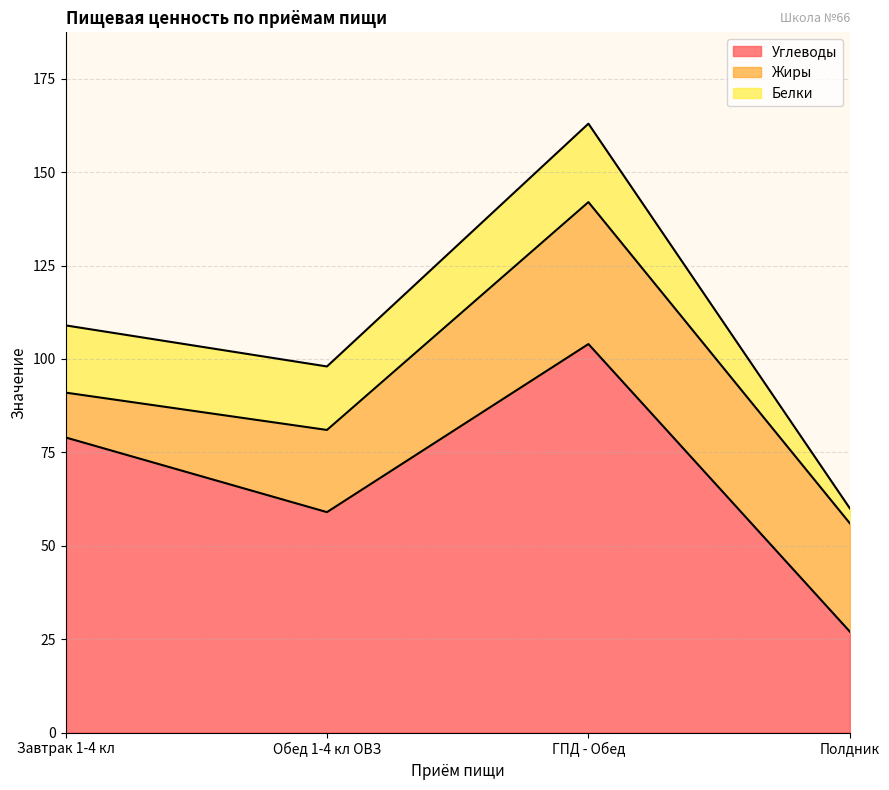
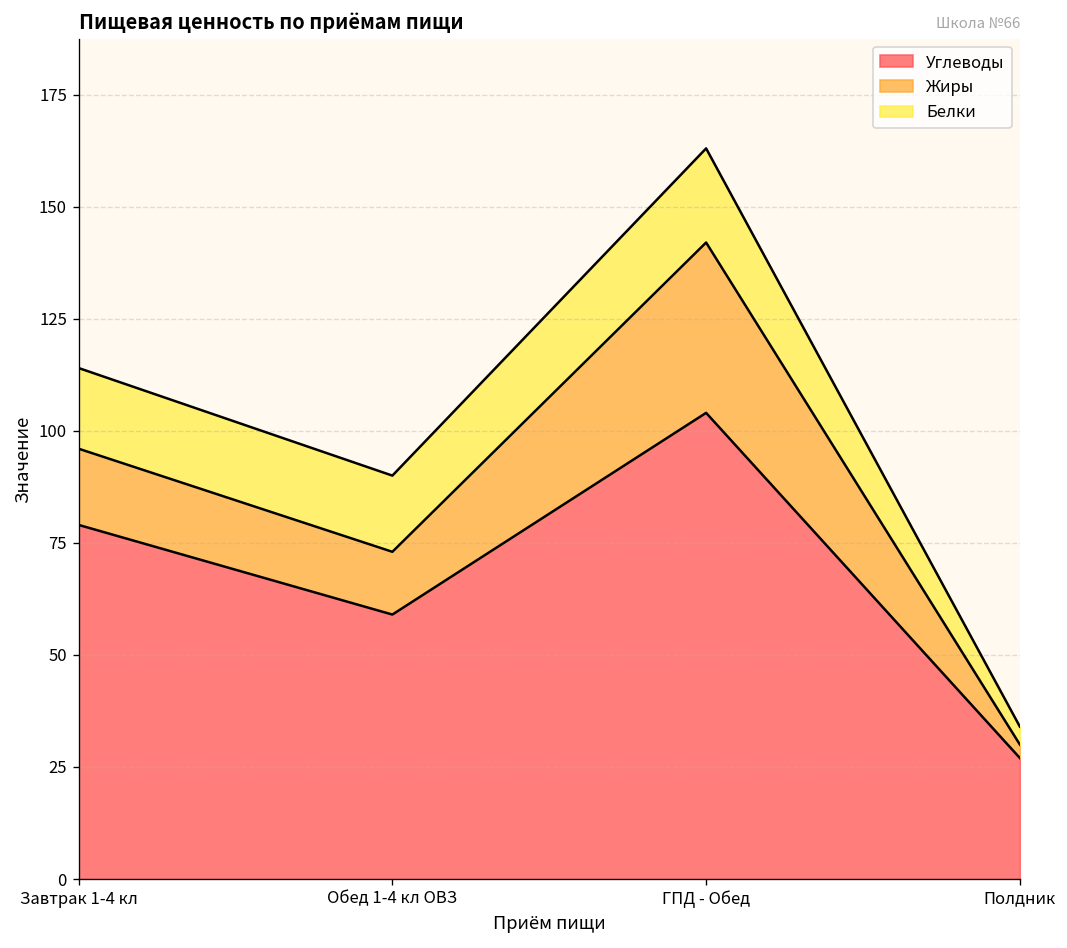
Жиры, Завтрак 1-4 кл: 12 -> 17
Жиры, Обед 1-4 кл ОВЗ: 22 -> 14
Жиры, Полдник: 29 -> 3
